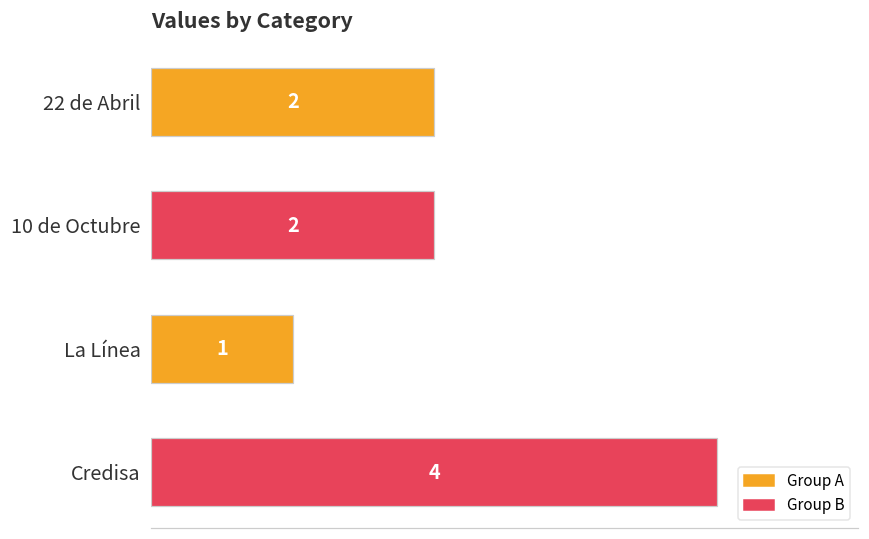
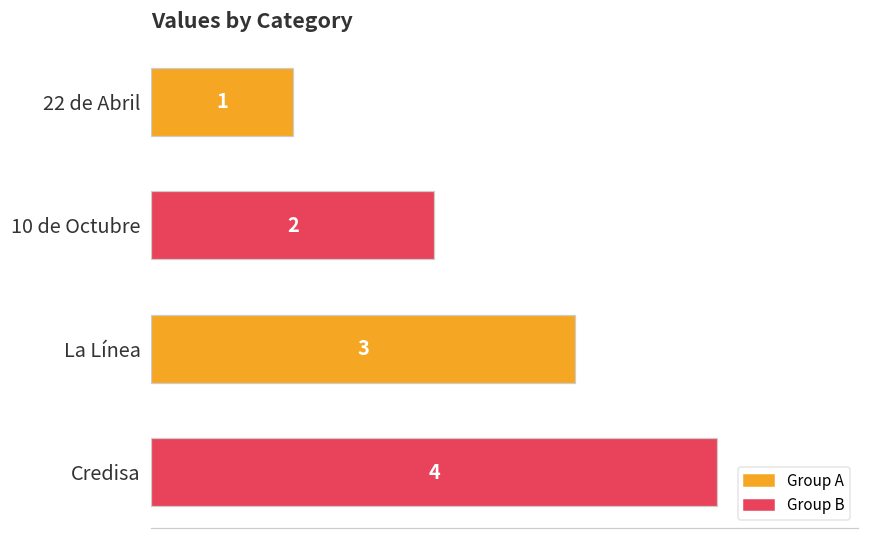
22 de Abril: 2 -> 1
La Línea: 1 -> 3
